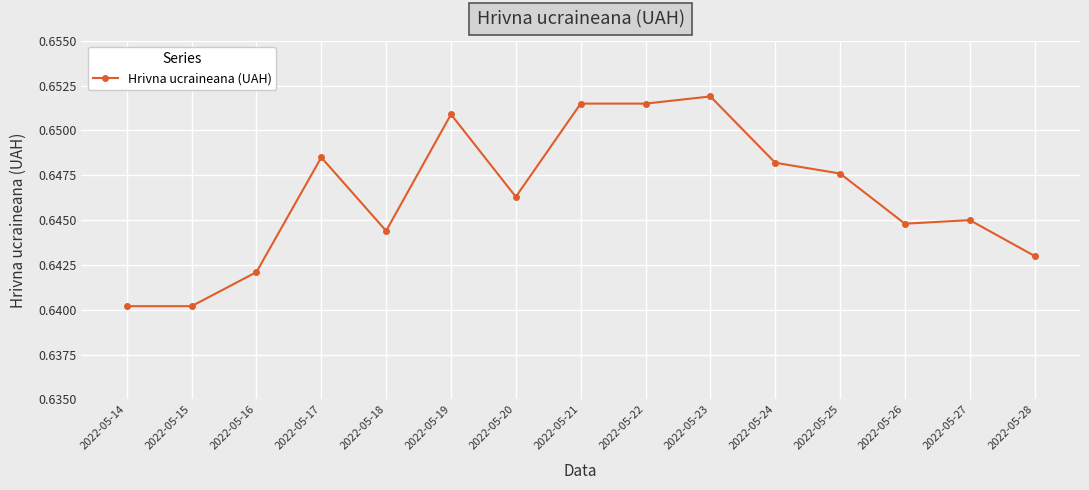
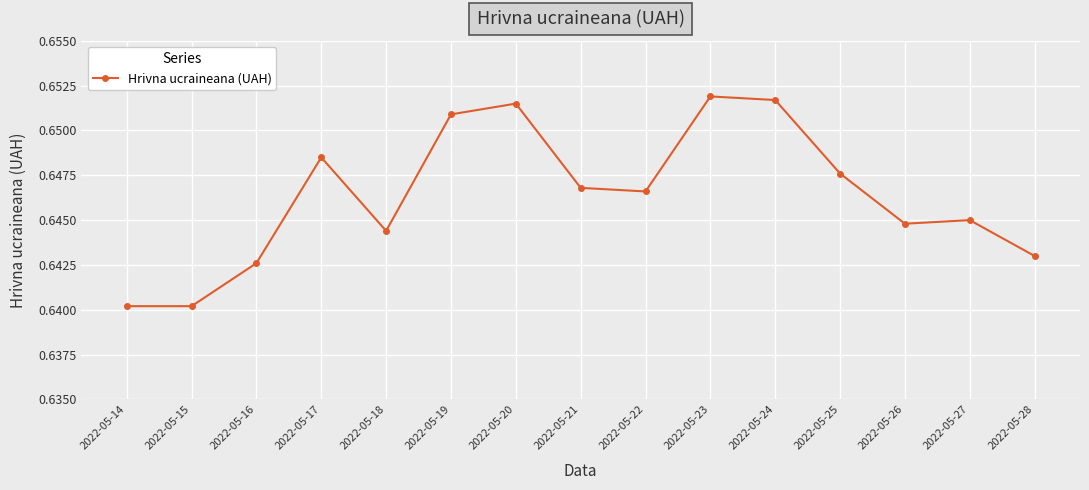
2022-05-16: 0.6421 -> 0.6426
2022-05-20: 0.6463 -> 0.6515
2022-05-21: 0.6515 -> 0.6468
2022-05-22: 0.6515 -> 0.6466
2022-05-24: 0.6482 -> 0.6517
